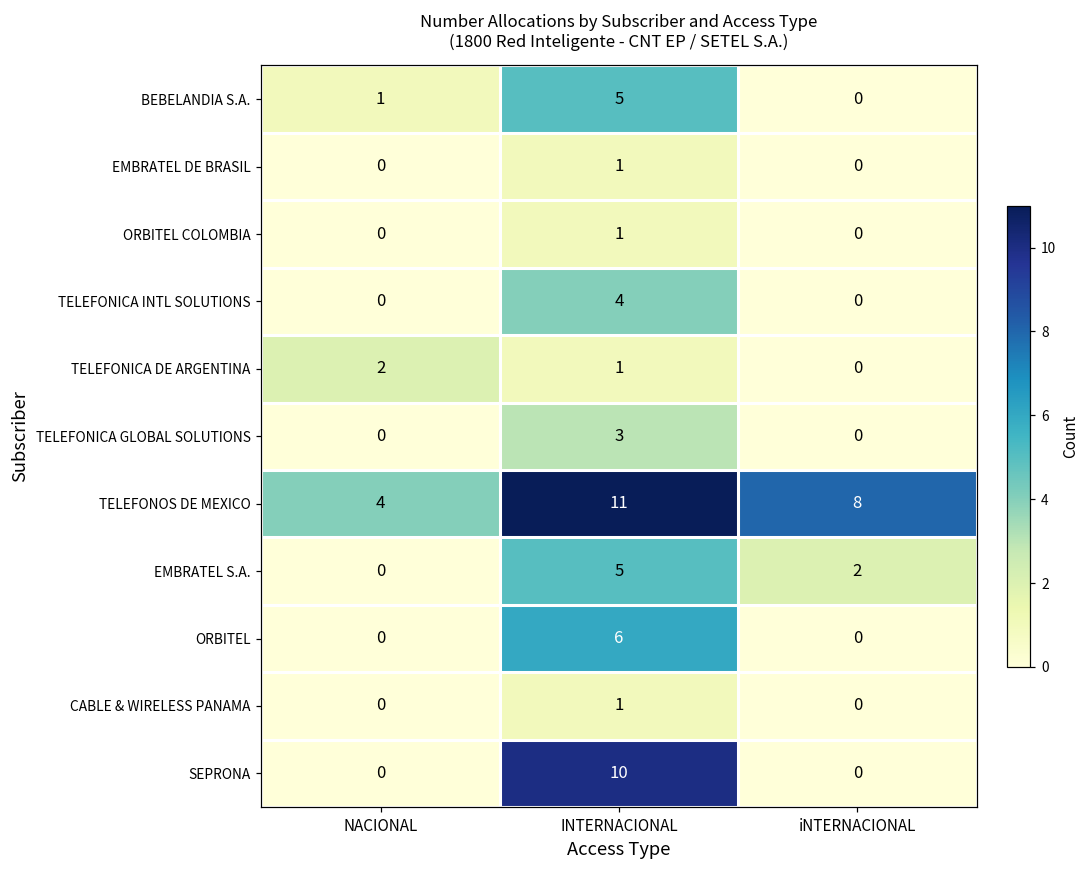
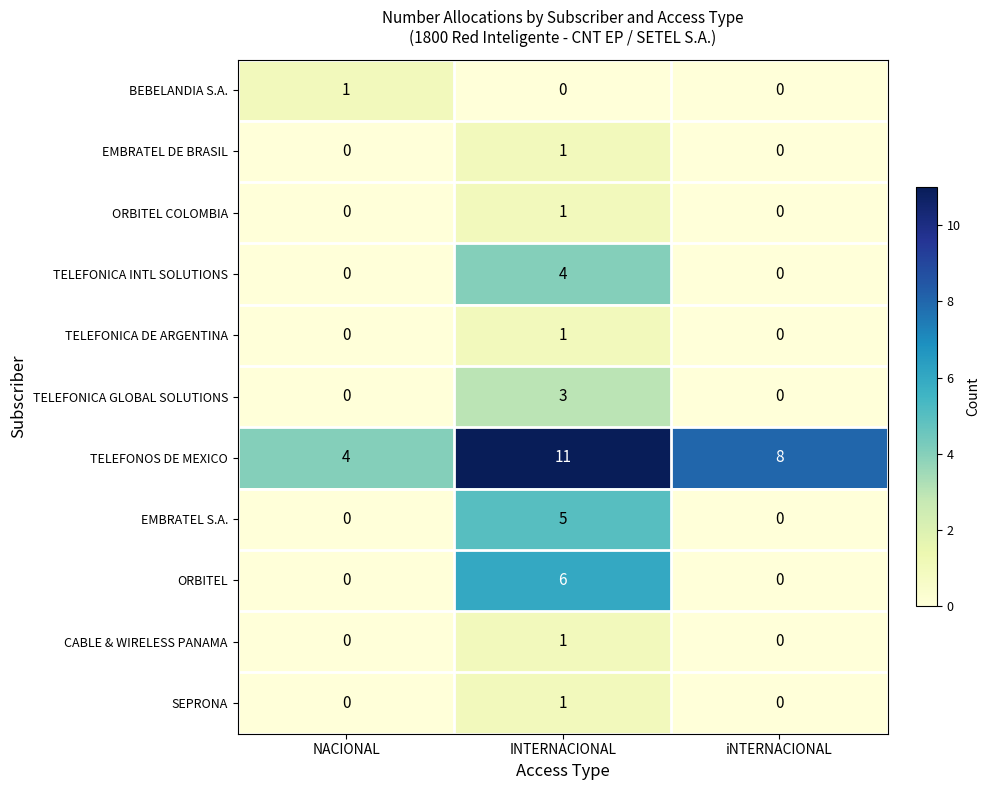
BEBELANDIA S.A., INTERNACIONAL: 5 -> 0
TELEFONICA DE ARGENTINA, NACIONAL: 2 -> 0
EMBRATEL S.A., iNTERNACIONAL: 2 -> 0
SEPRONA, INTERNACIONAL: 10 -> 1
